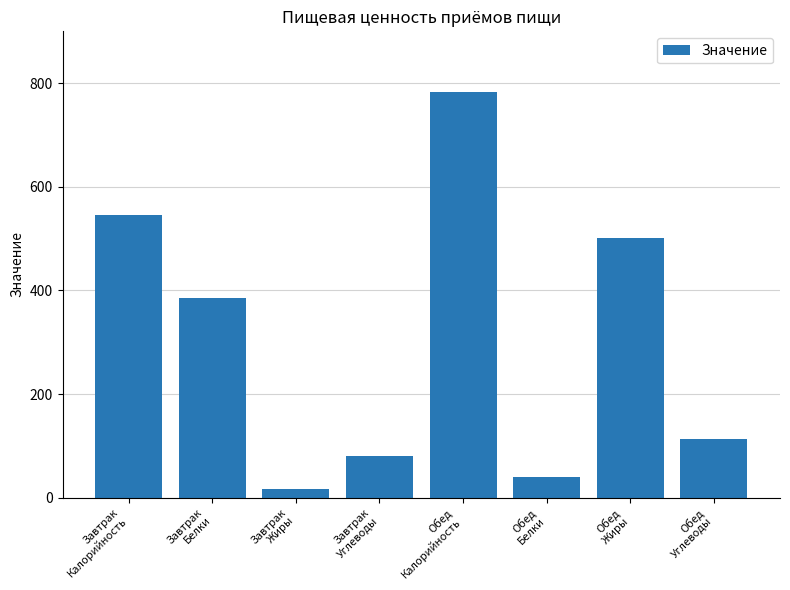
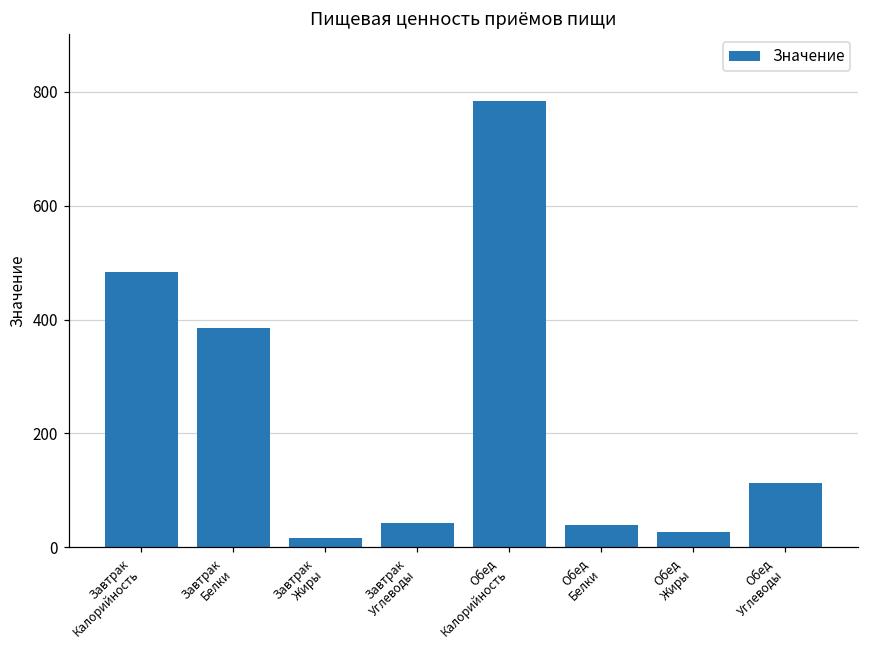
Завтрак Калорийность: 550 -> 480
Завтрак Углеводы: 80 -> 40
Обед Жиры: 500 -> 30
